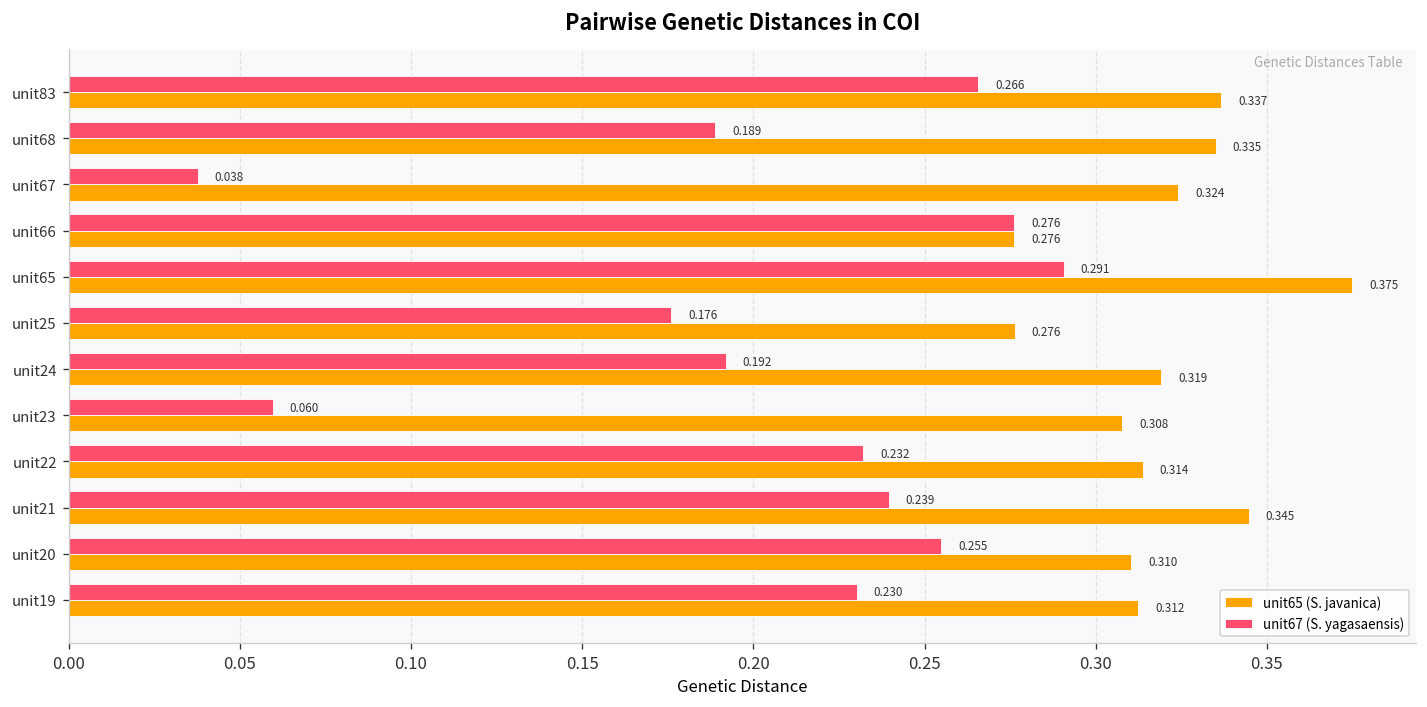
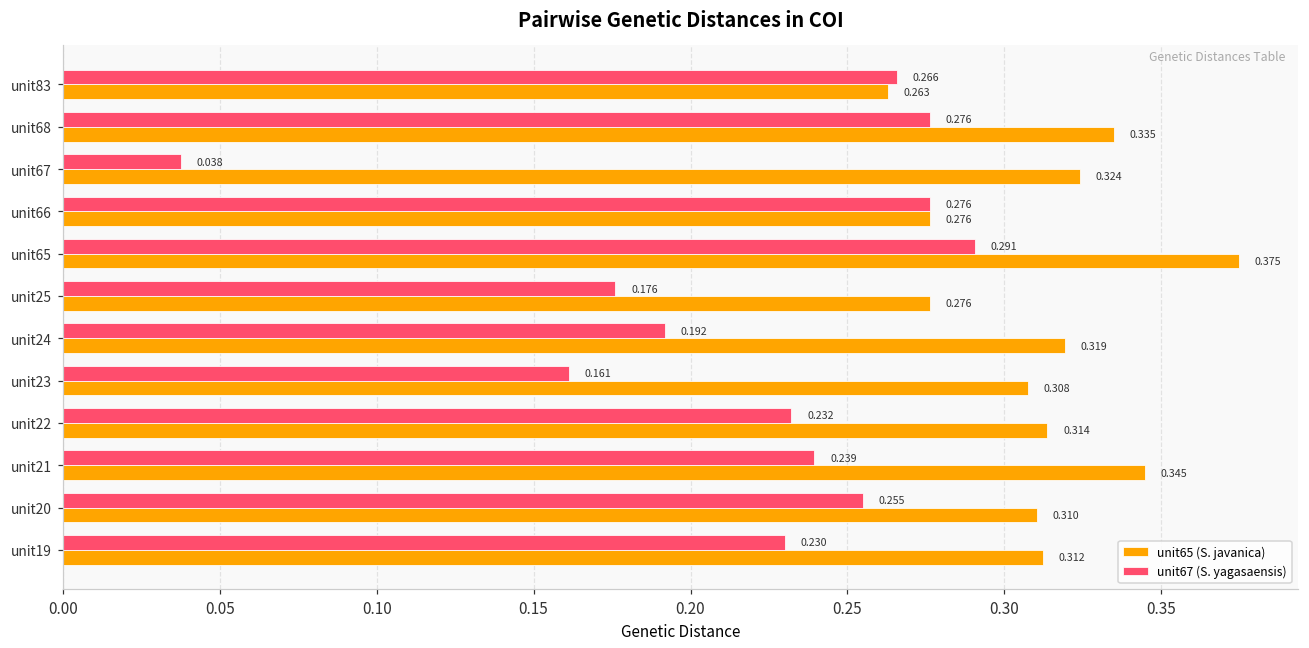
unit65 (S. javanica), unit83: 0.337 -> 0.263
unit67 (S. yagasaensis), unit68: 0.189 -> 0.276
unit67 (S. yagasaensis), unit23: 0.060 -> 0.161
